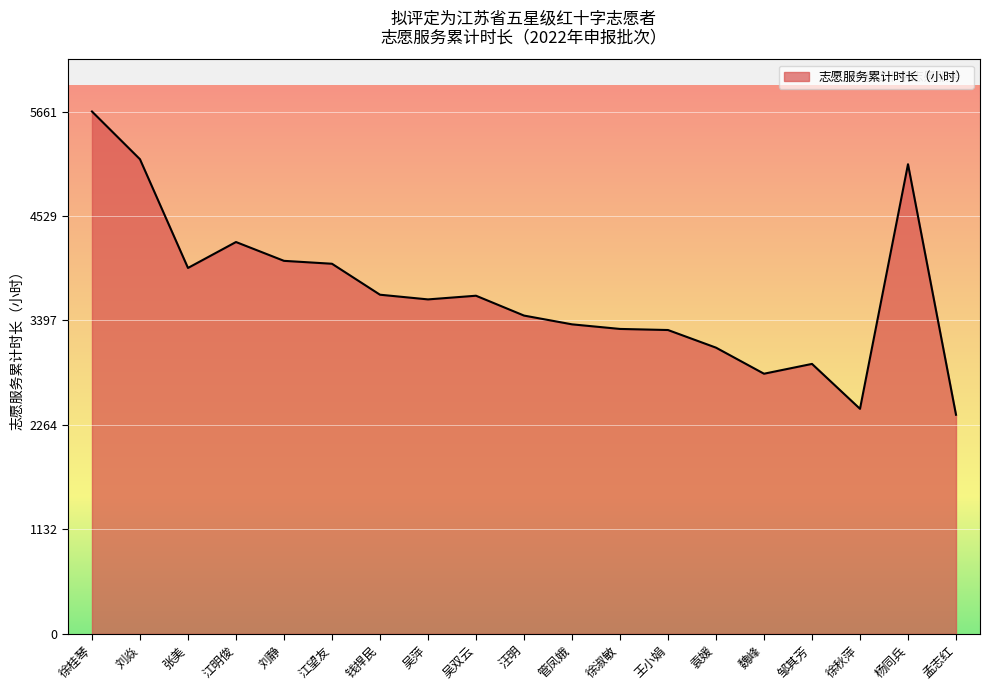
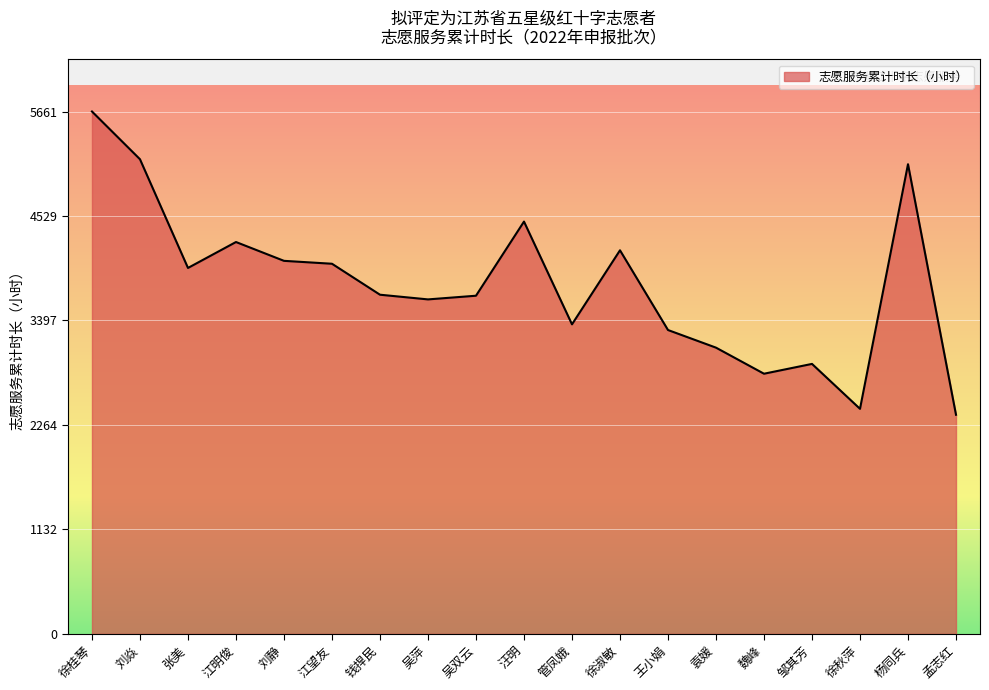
汪明: 3500 -> 4500
徐淑敏: 3300 -> 4200
